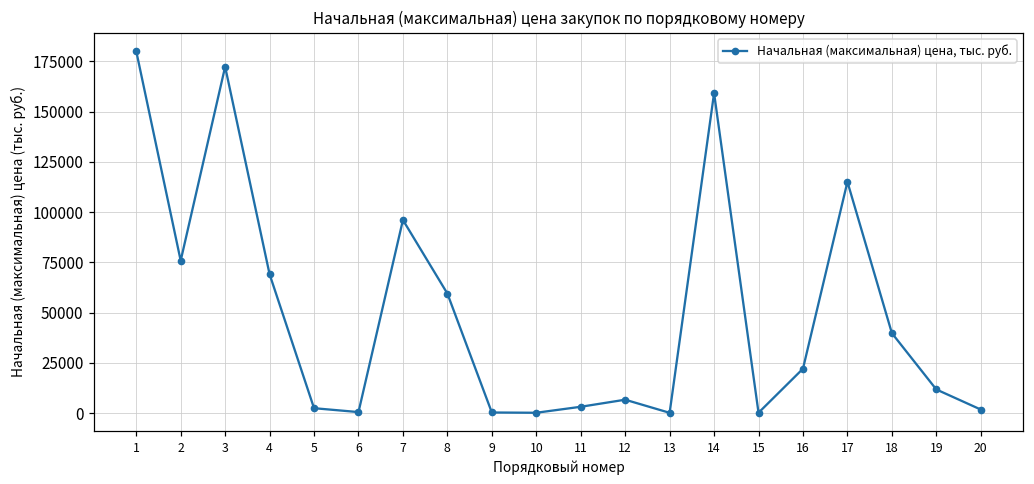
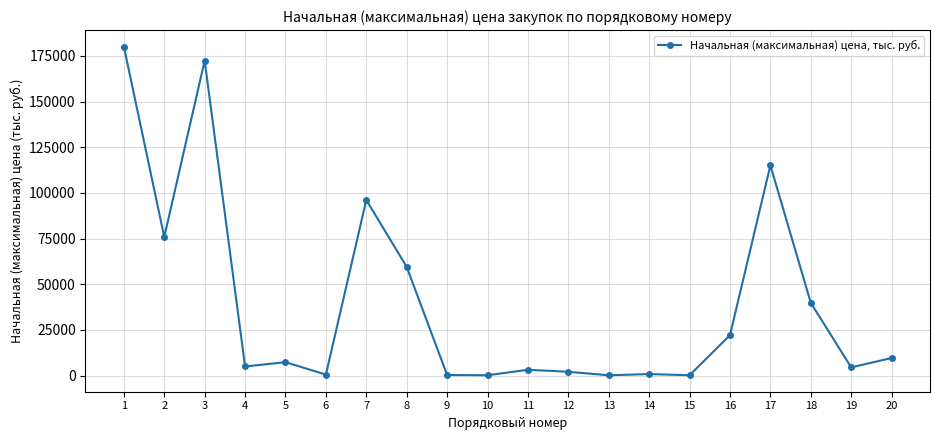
4: 69000 -> 5000
5: 2000 -> 7000
12: 7000 -> 2000
14: 159000 -> 1000
19: 12000 -> 5000
20: 2000 -> 10000
